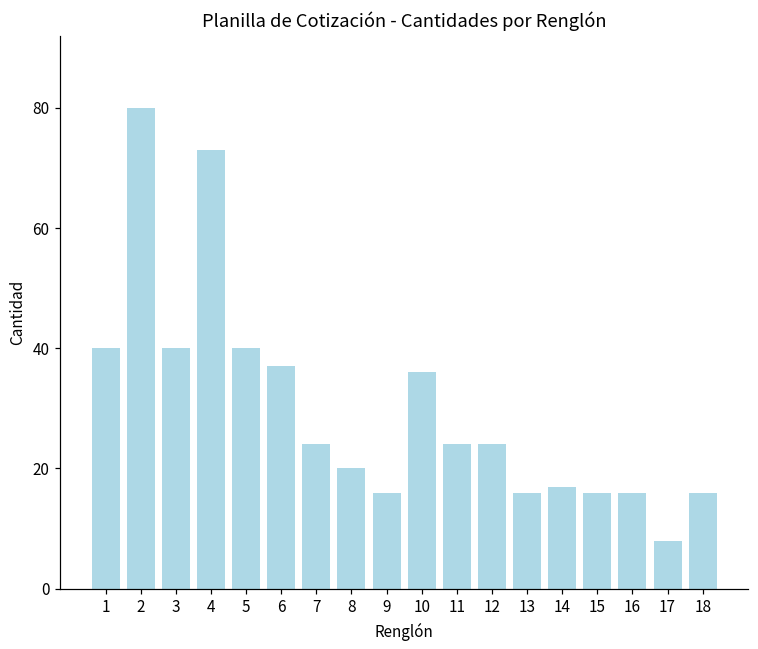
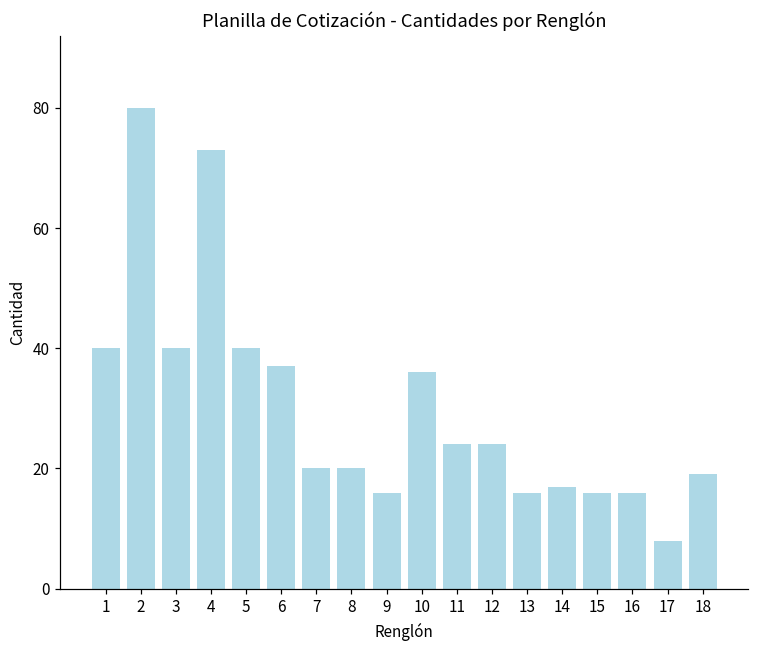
7: 24 -> 20
18: 16 -> 19
